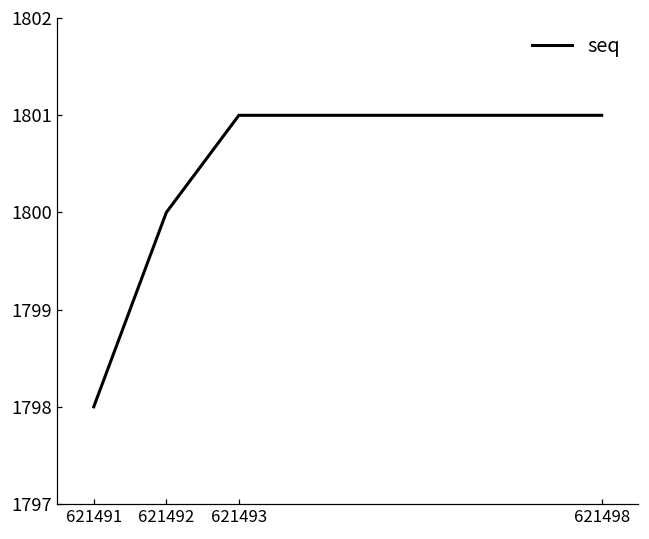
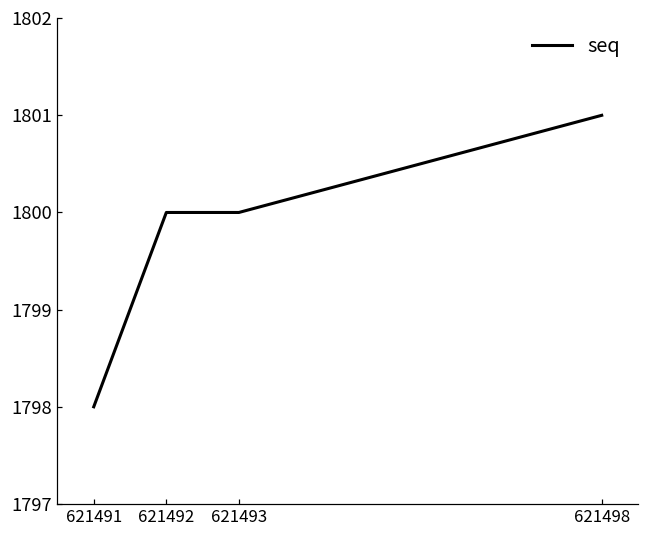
621493: 1801 -> 1800
